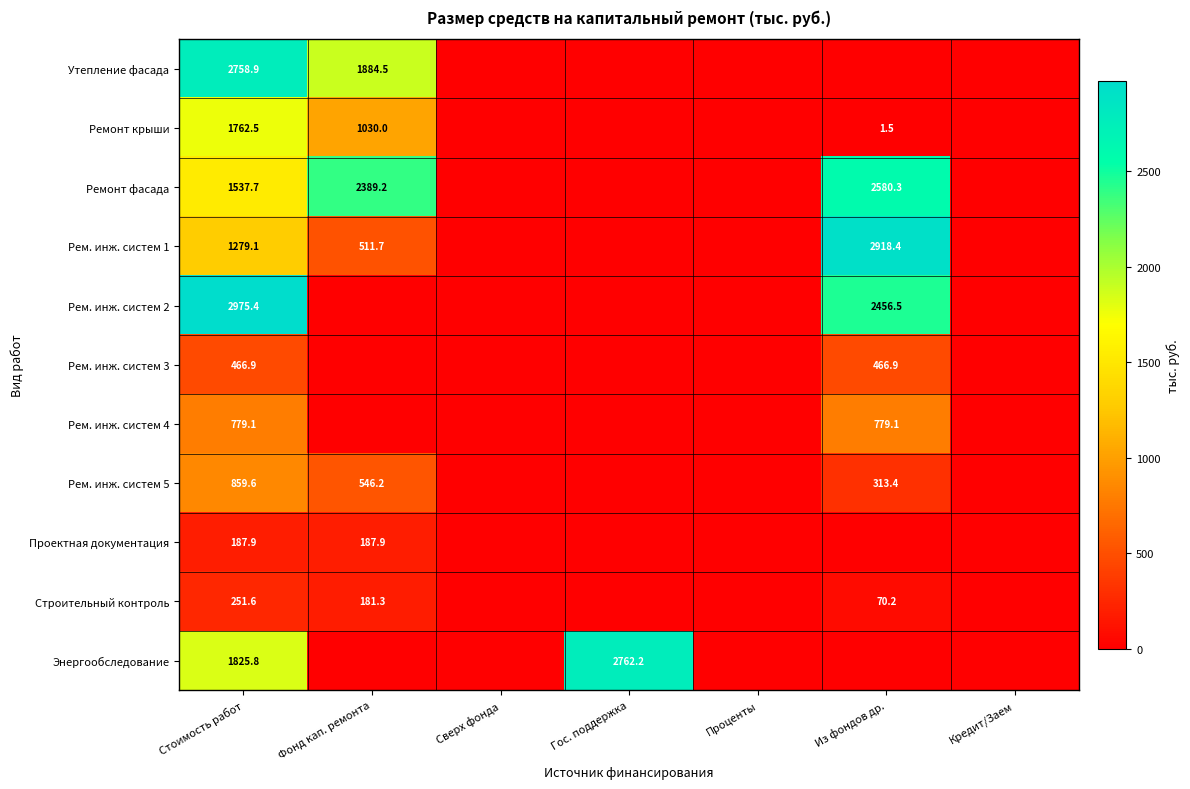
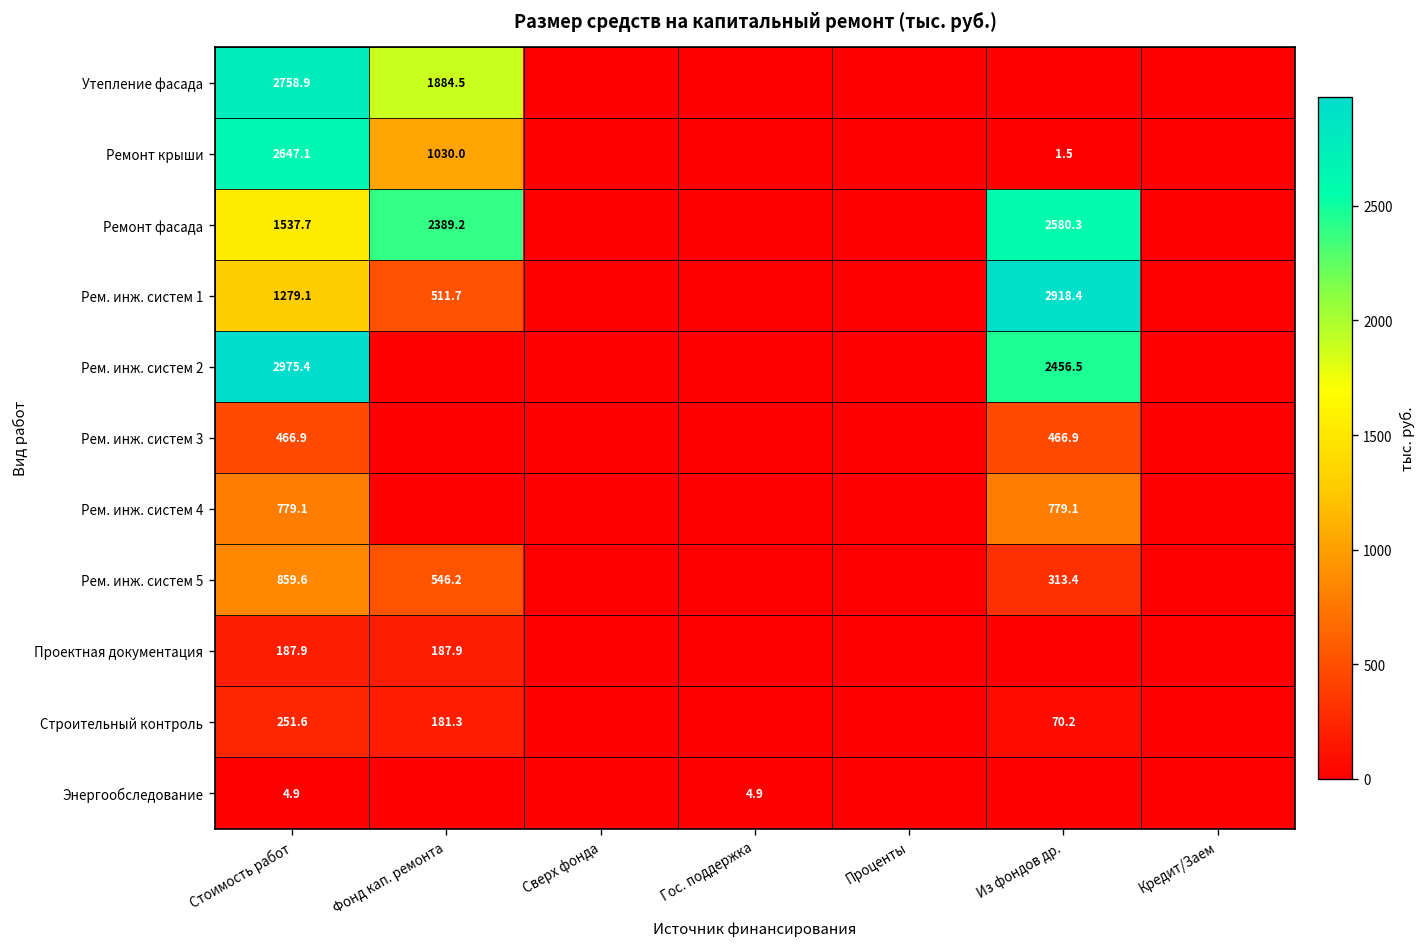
Ремонт крыши, Стоимость работ: 1762.5 -> 2647.1
Энергообследование, Стоимость работ: 1825.8 -> 4.9
Энергообследование, Гос. поддержка: 2762.2 -> 4.9
